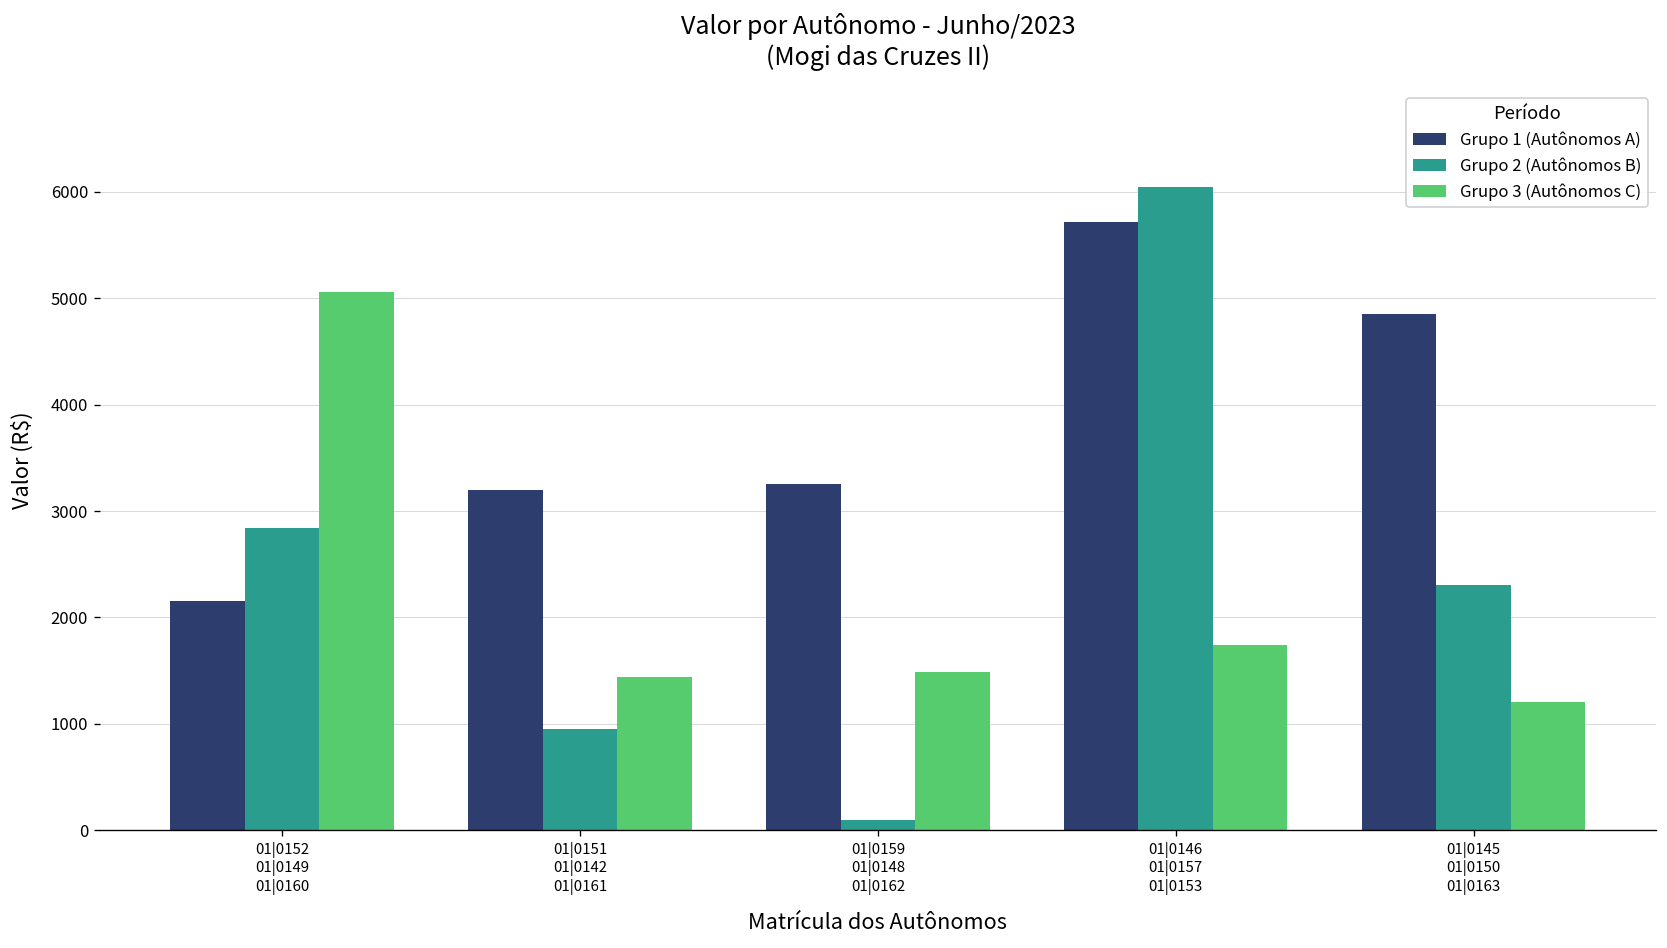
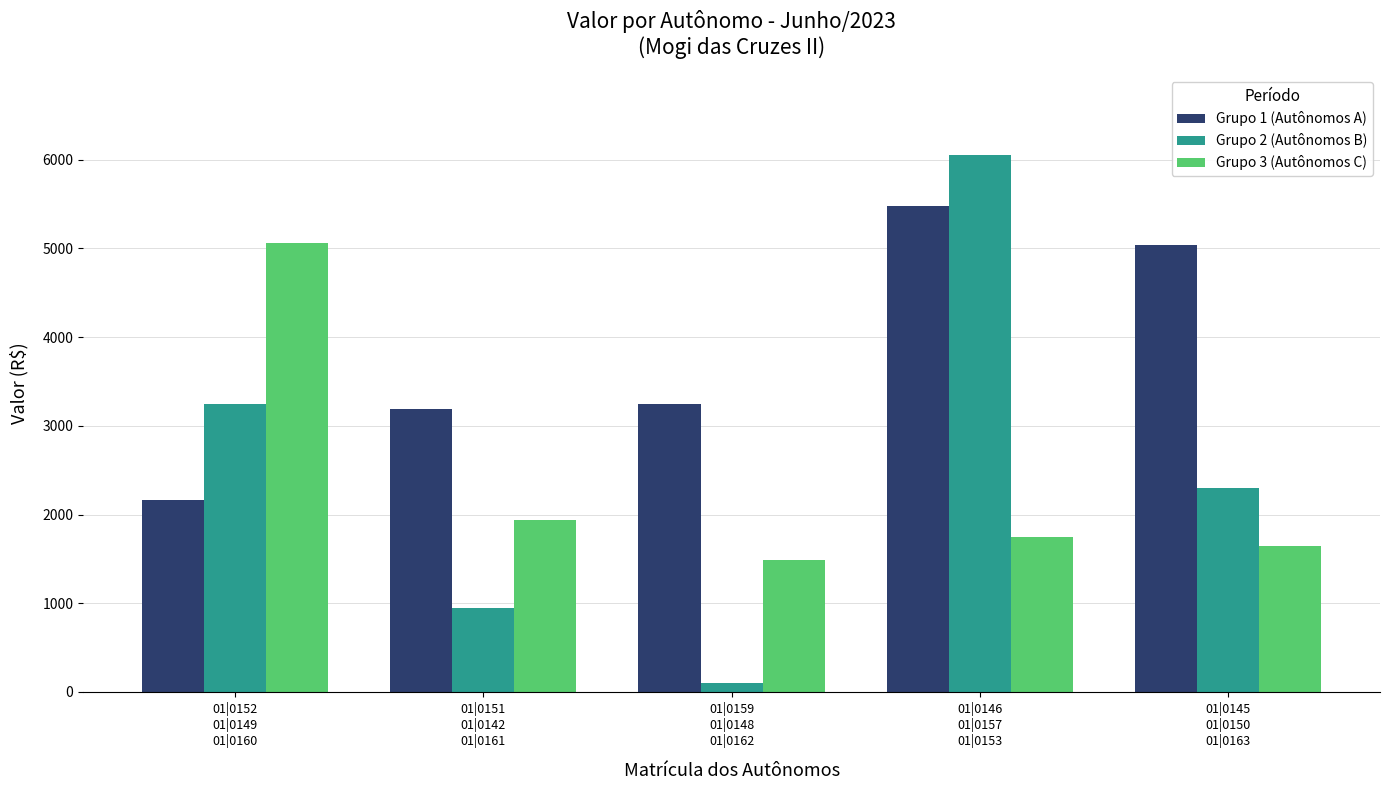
Grupo 2 (Autônomos B), 01|0152 01|0149 01|0160: 2800 -> 3300
Grupo 3 (Autônomos C), 01|0151 01|0142 01|0161: 1400 -> 1900
Grupo 1 (Autônomos A), 01|0146 01|0157 01|0153: 5700 -> 5500
Grupo 1 (Autônomos A), 01|0145 01|0150 01|0163: 4800 -> 5000
Grupo 3 (Autônomos C), 01|0145 01|0150 01|0163: 1200 -> 1600
